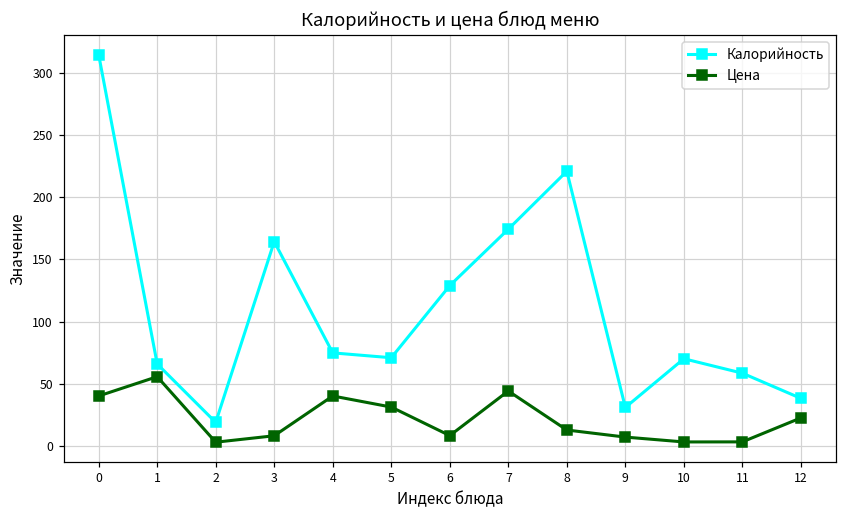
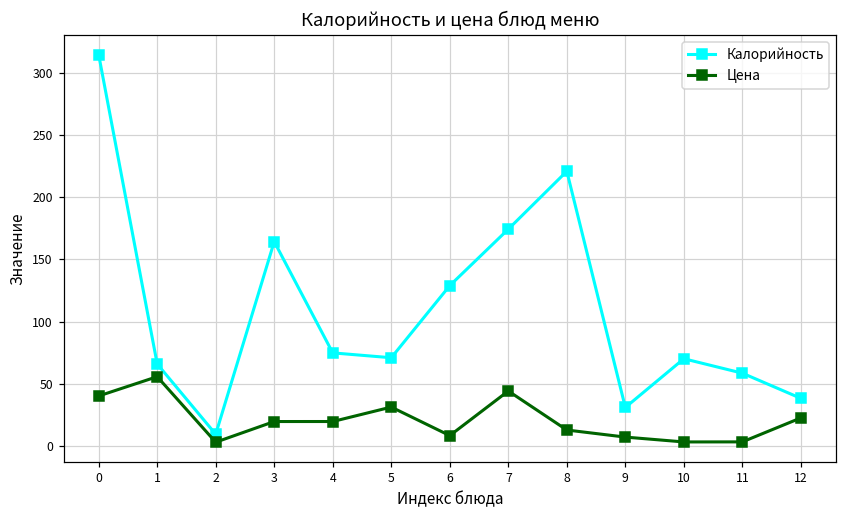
Калорийность, 2: 19 -> 10
Цена, 3: 8 -> 20
Цена, 4: 40 -> 20
